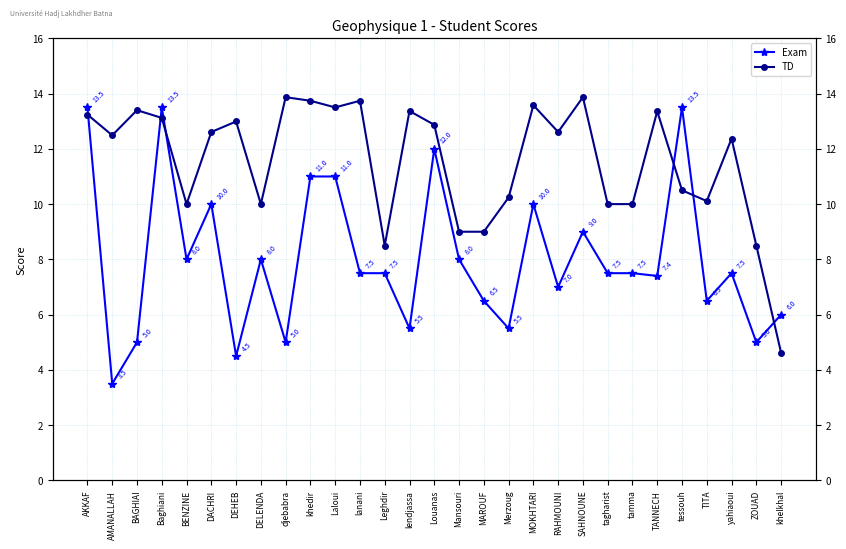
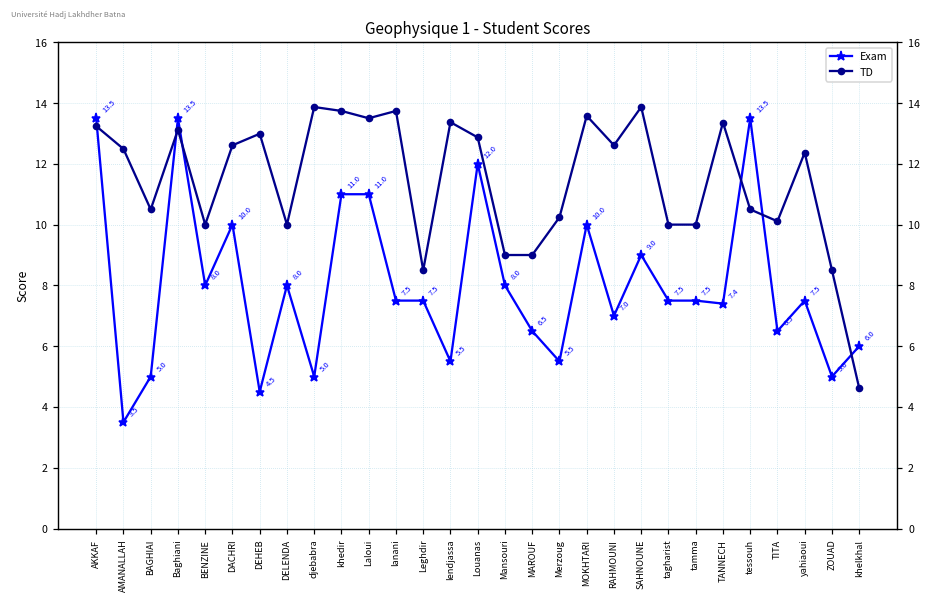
TD, BAGHIAI: 13.4 -> 10.5
